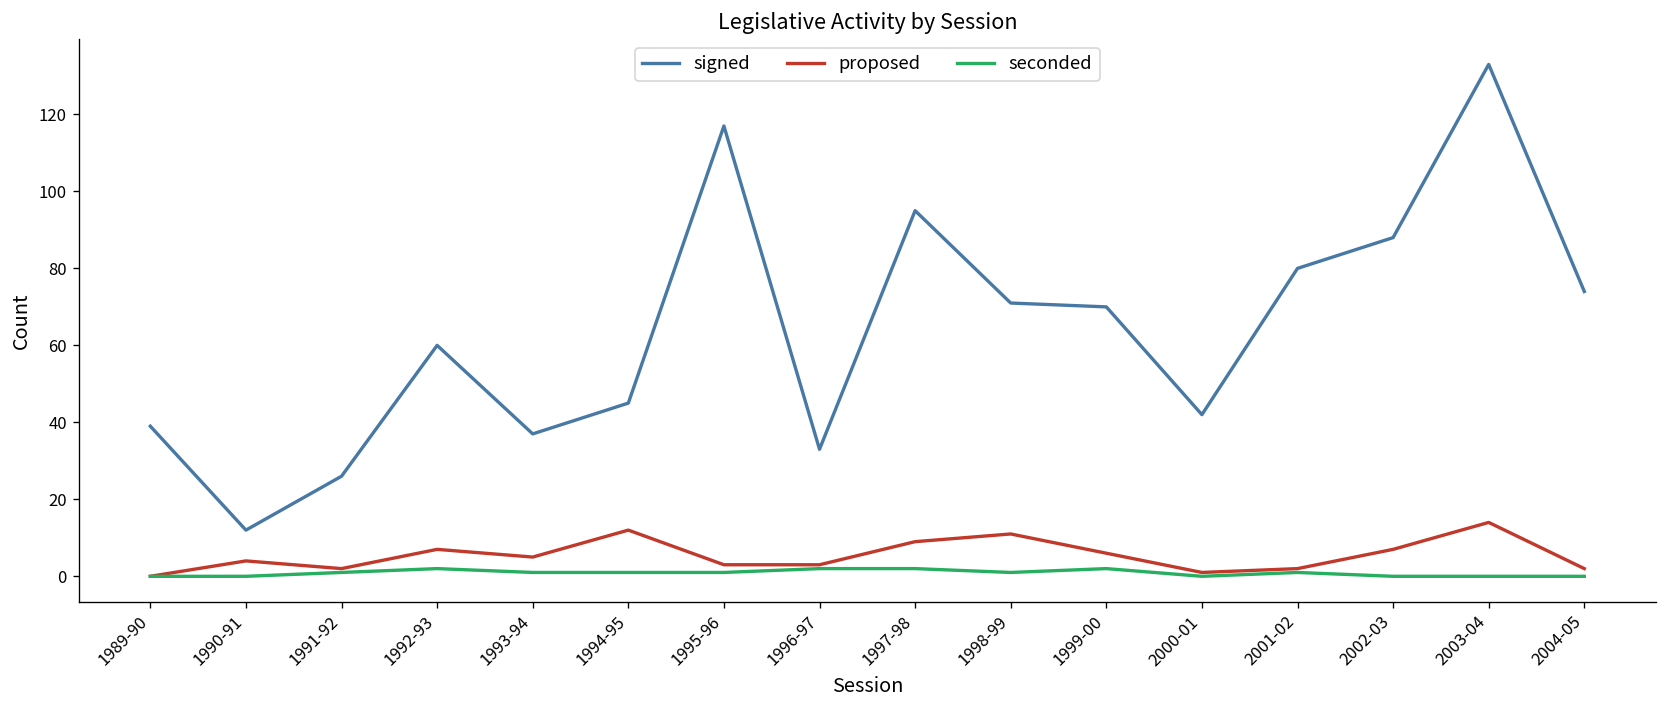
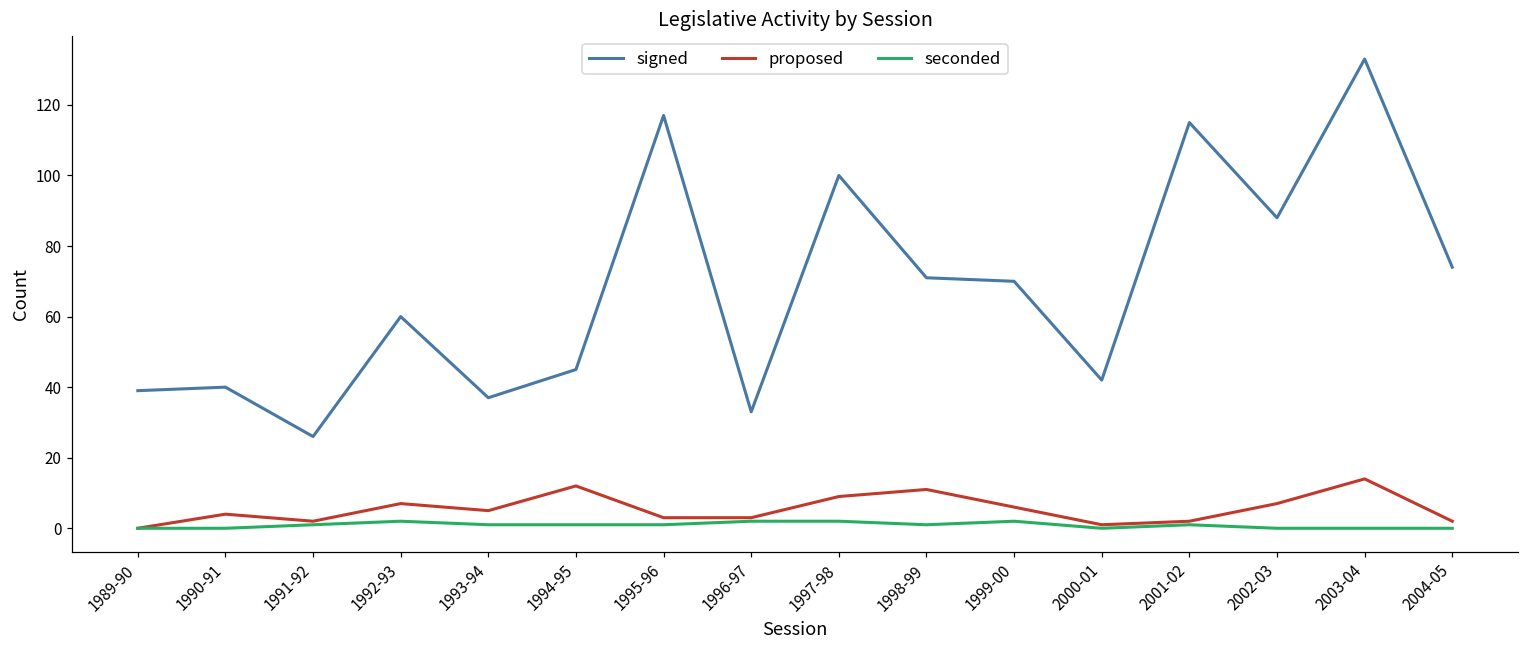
signed, 1990-91: 12 -> 40
signed, 1997-98: 95 -> 100
signed, 2001-02: 80 -> 115
